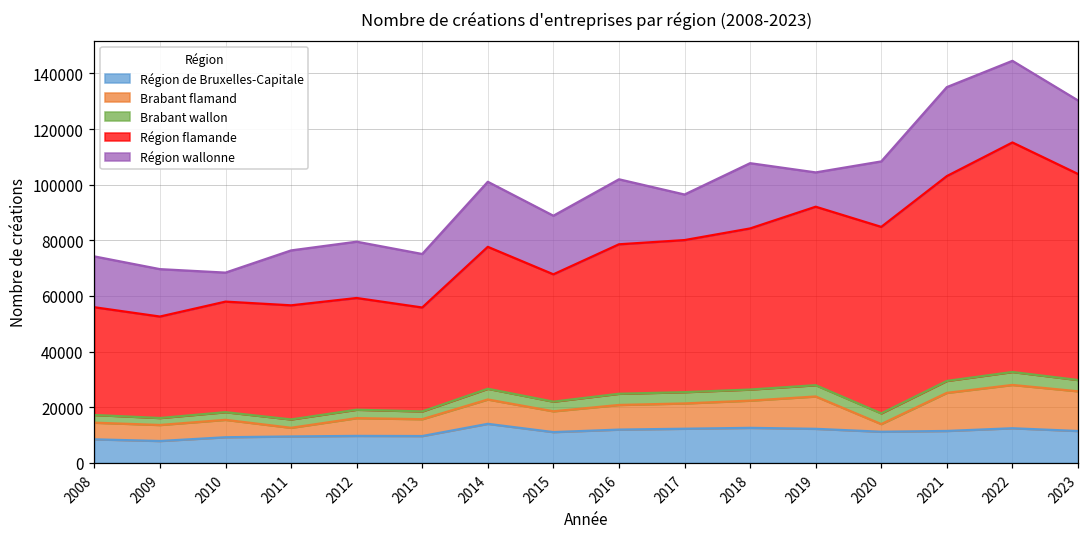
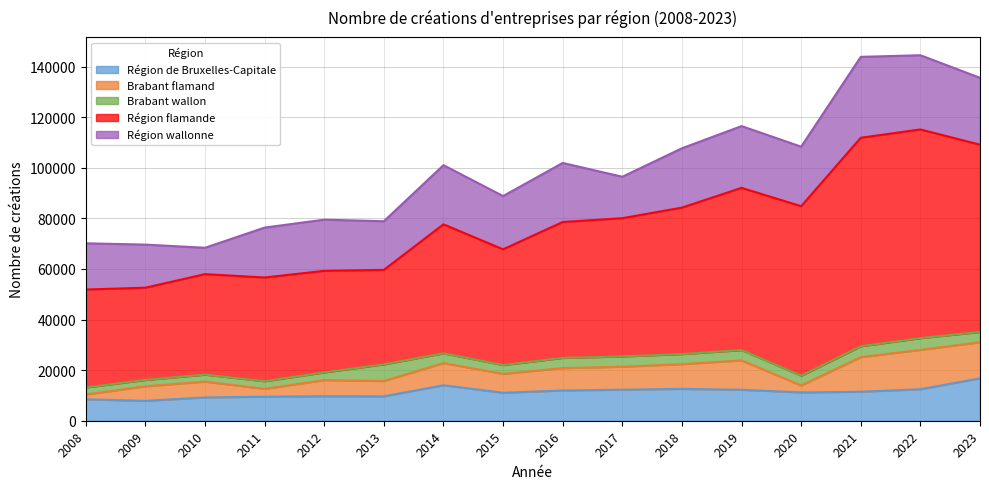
Brabant flamand, 2008: 6000 -> 2000
Brabant wallon, 2013: 3000 -> 7000
Région wallonne, 2019: 12000 -> 24000
Région flamande, 2021: 74000 -> 82000
Région de Bruxelles-Capitale, 2023: 11000 -> 17000
